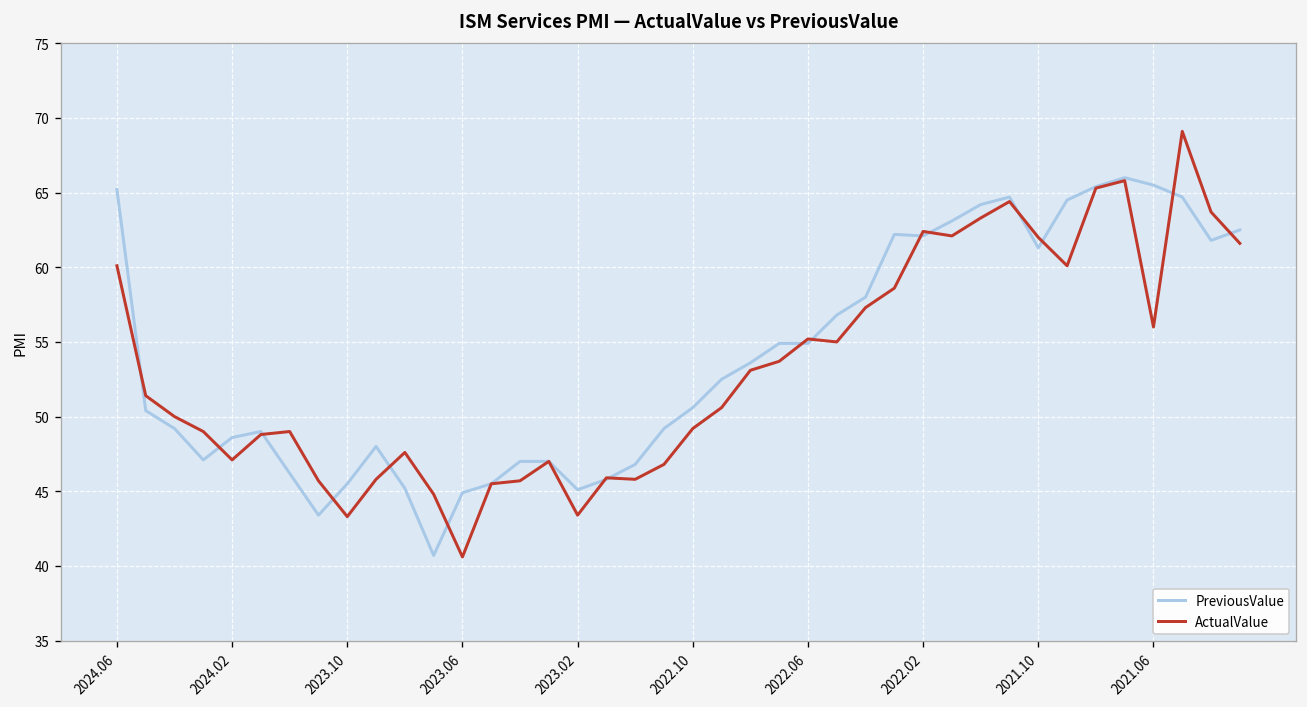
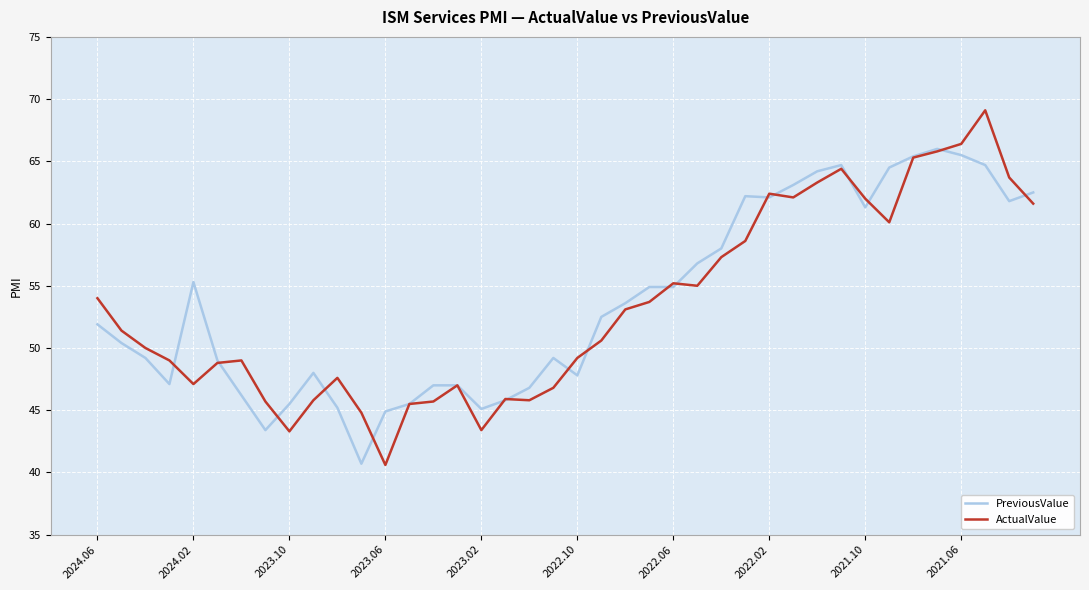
PreviousValue, 2024.06: 65.2 -> 51.9
ActualValue, 2024.06: 60.1 -> 54.0
PreviousValue, 2024.02: 48.6 -> 55.3
PreviousValue, 2022.10: 50.6 -> 47.8
ActualValue, 2021.06: 56.0 -> 66.4
